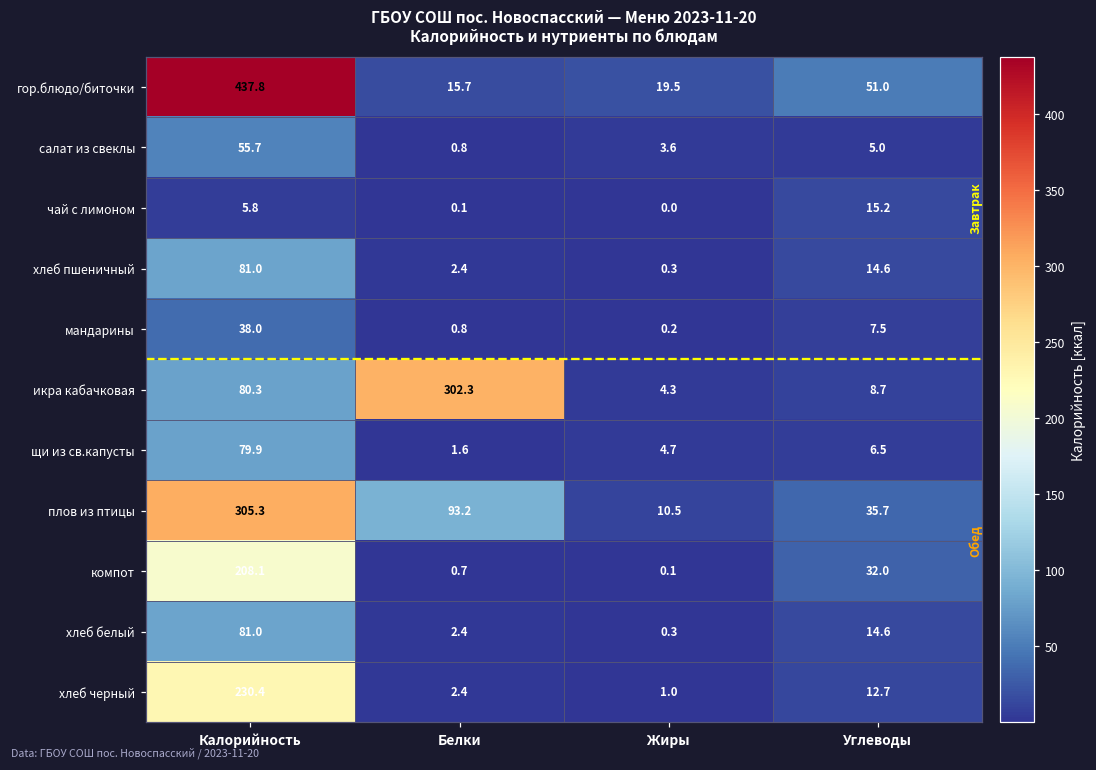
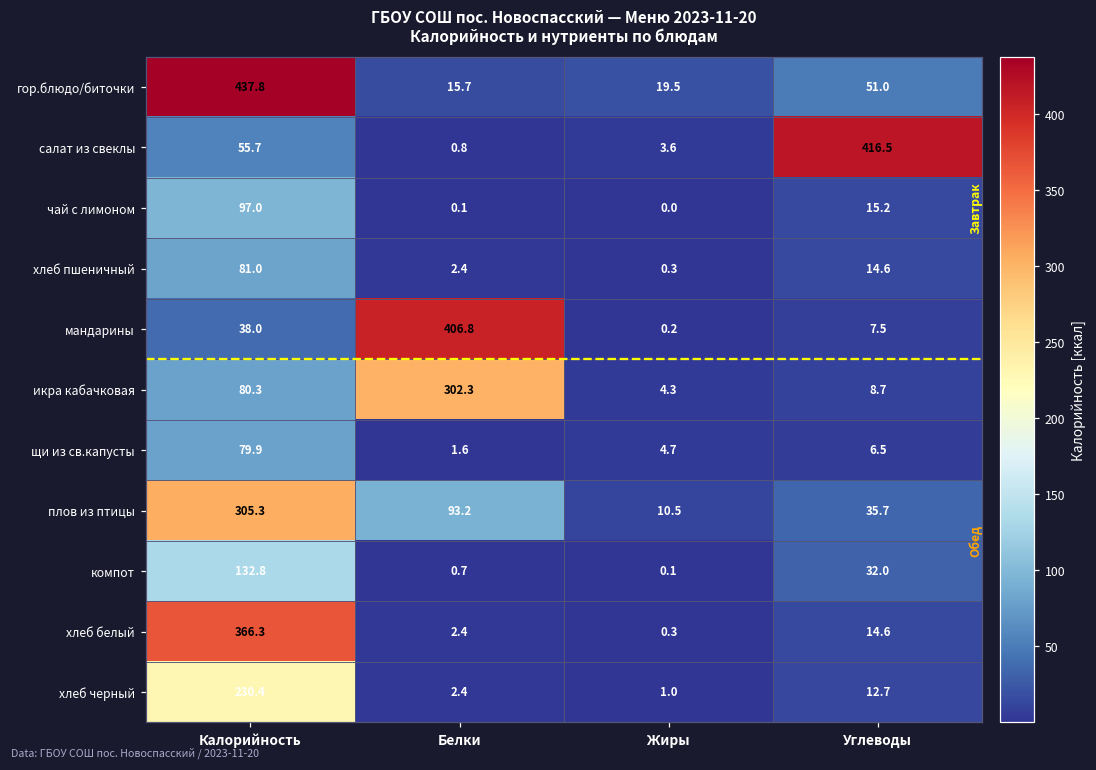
салат из свеклы, Углеводы: 5.0 -> 416.5
чай с лимоном, Калорийность: 5.8 -> 97.0
мандарины, Белки: 0.8 -> 406.8
компот, Калорийность: 208.1 -> 132.8
хлеб белый, Калорийность: 81.0 -> 366.3
